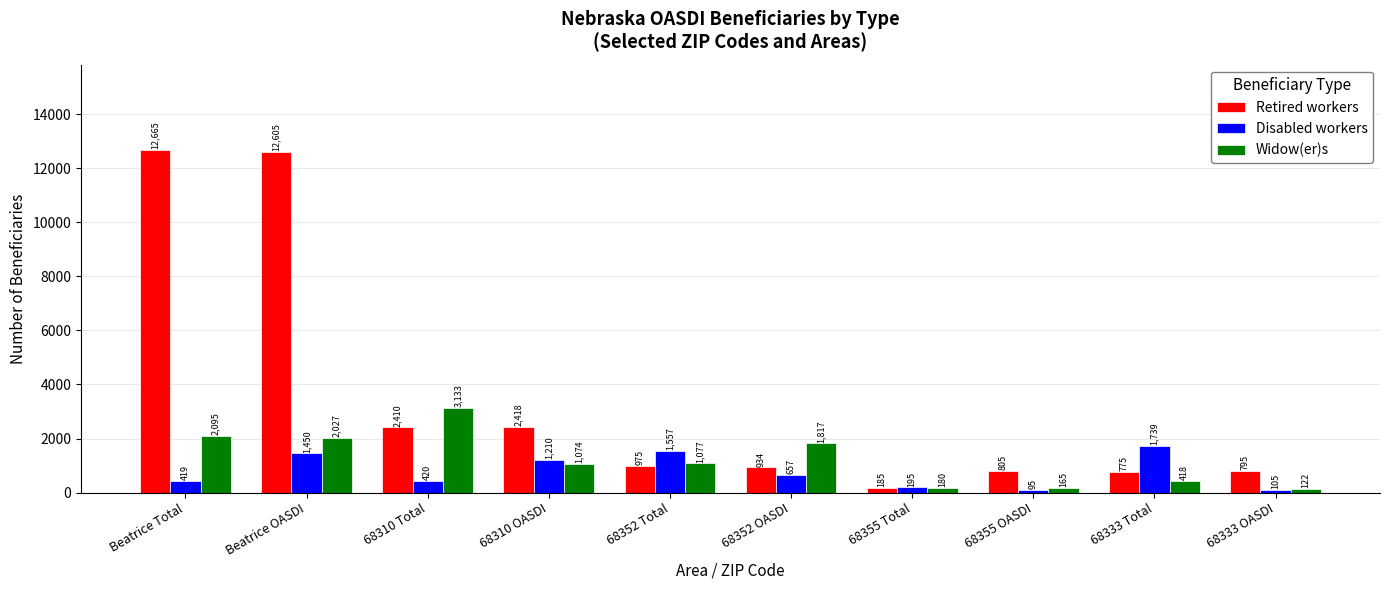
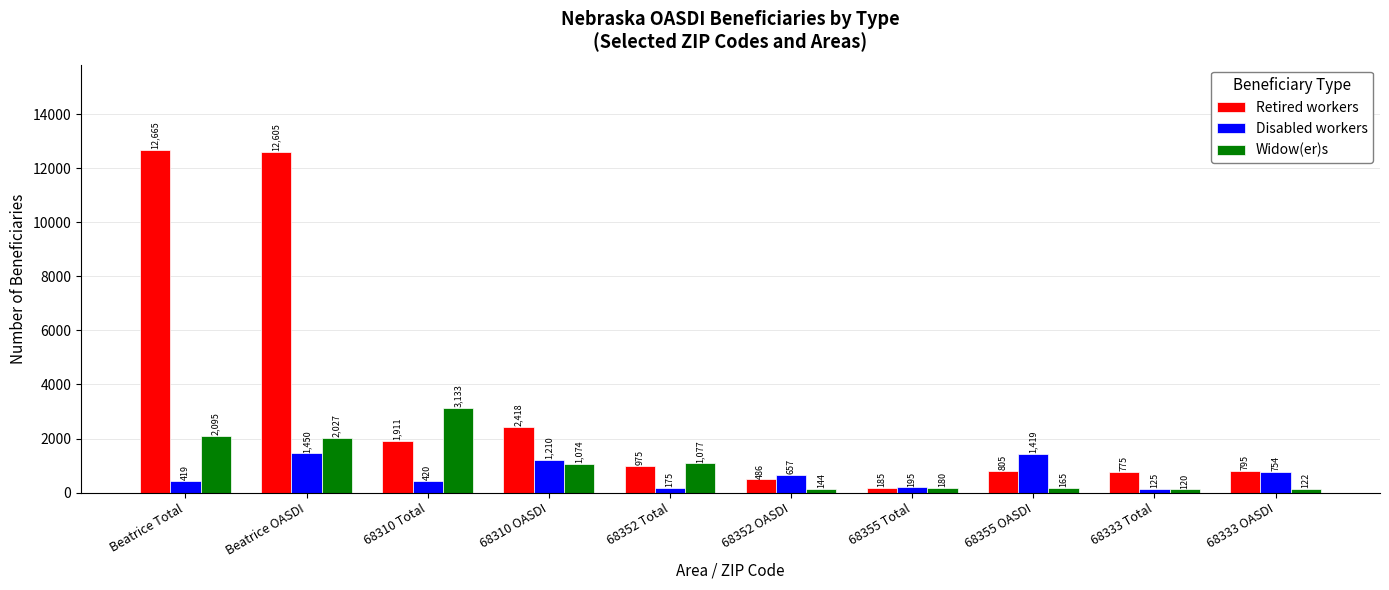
Retired workers, 68310 Total: 2,410 -> 1,911
Disabled workers, 68352 Total: 1,557 -> 175
Retired workers, 68352 OASDI: 934 -> 486
Widow(er)s, 68352 OASDI: 1,817 -> 144
Disabled workers, 68355 OASDI: 95 -> 1,419
Disabled workers, 68333 Total: 1,739 -> 125
Widow(er)s, 68333 Total: 418 -> 120
Disabled workers, 68333 OASDI: 105 -> 754
